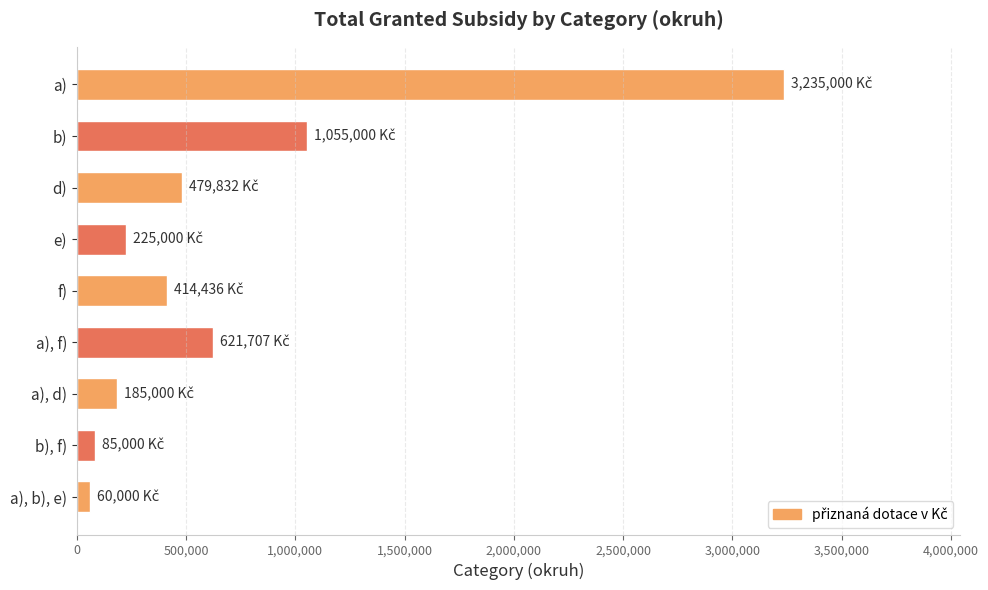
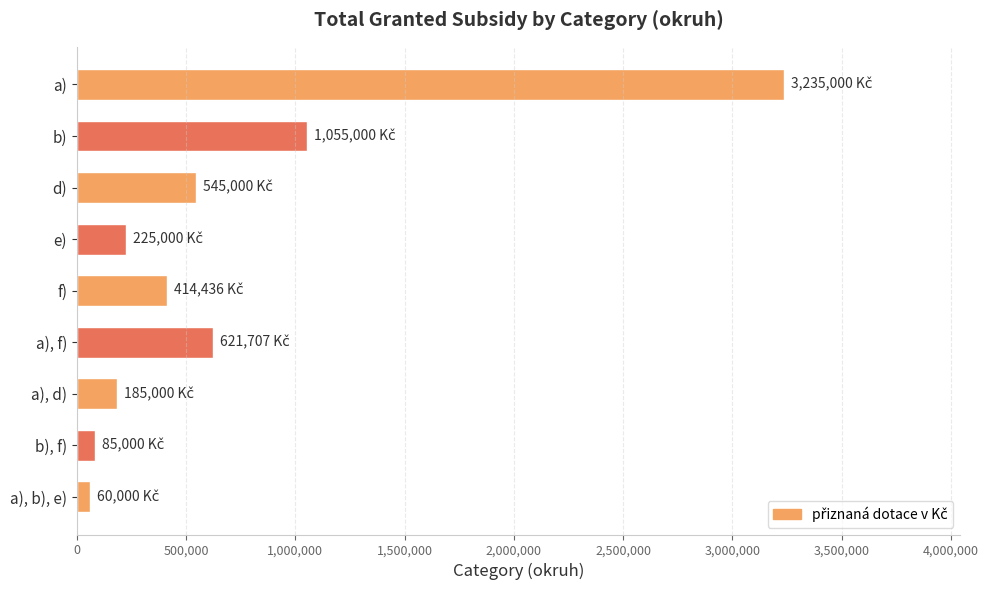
d): 479,832 -> 545,000
